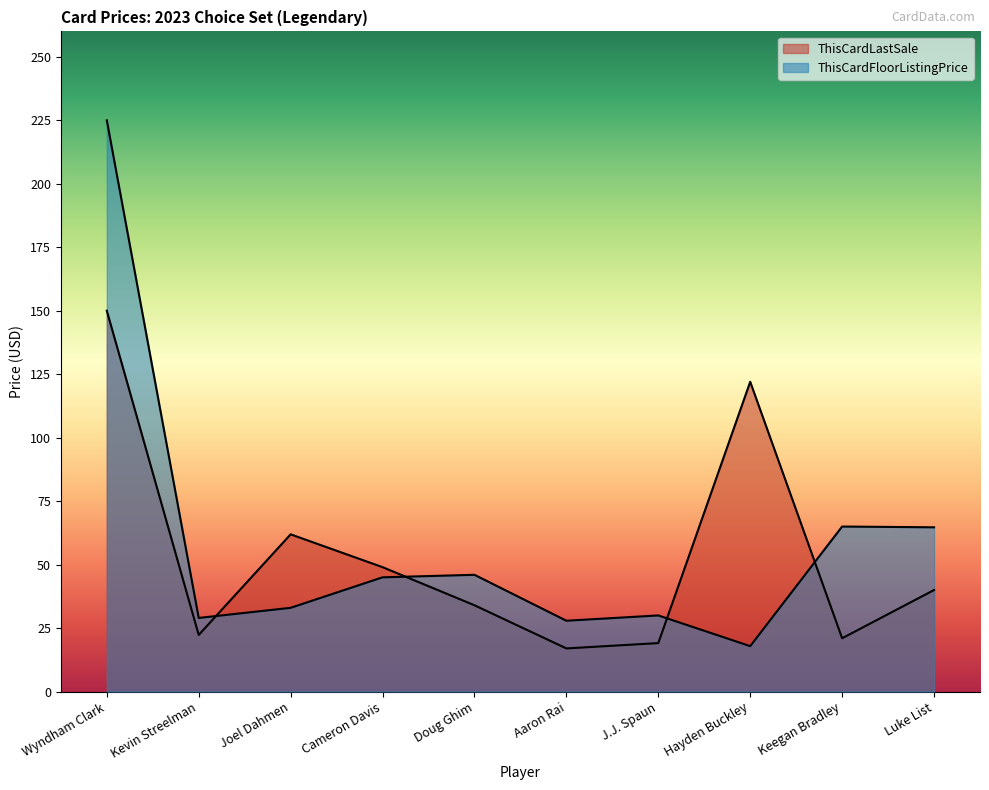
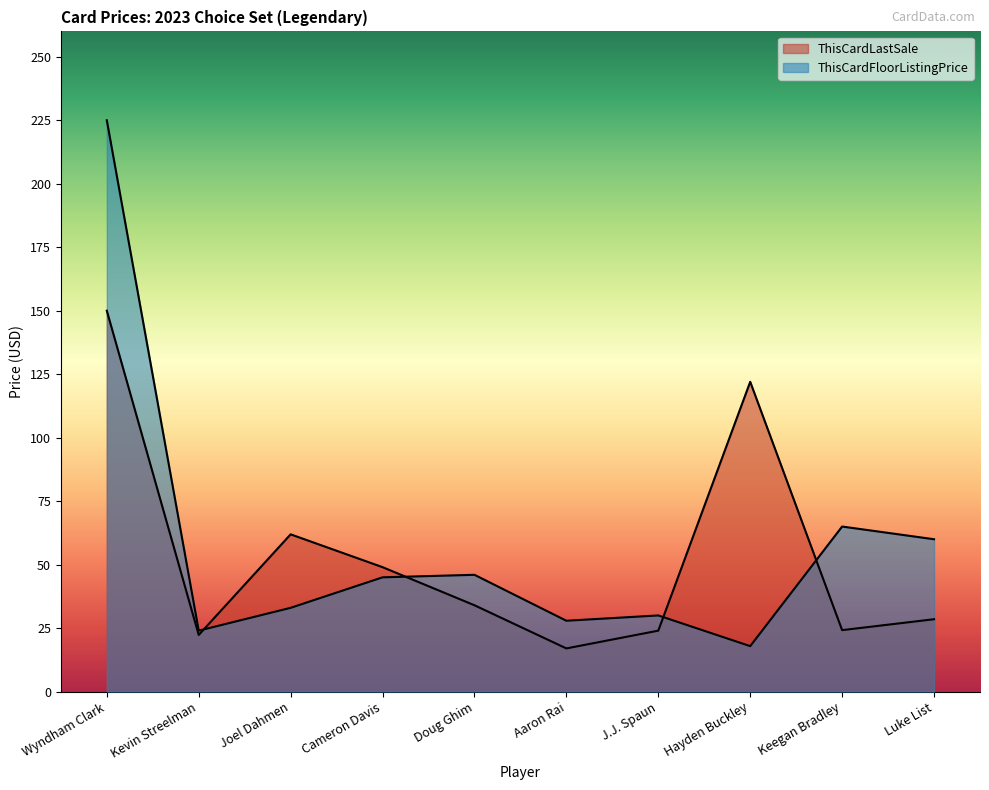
ThisCardFloorListingPrice, Kevin Streelman: 29 -> 24
ThisCardLastSale, J.J. Spaun: 19 -> 24
ThisCardLastSale, Keegan Bradley: 21 -> 24
ThisCardLastSale, Luke List: 40 -> 29
ThisCardFloorListingPrice, Luke List: 65 -> 60
